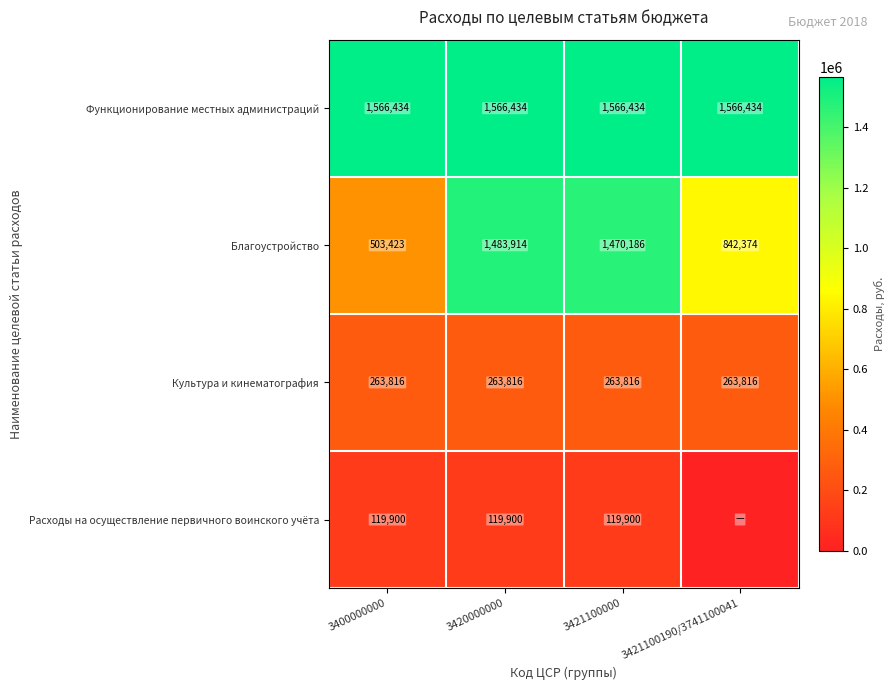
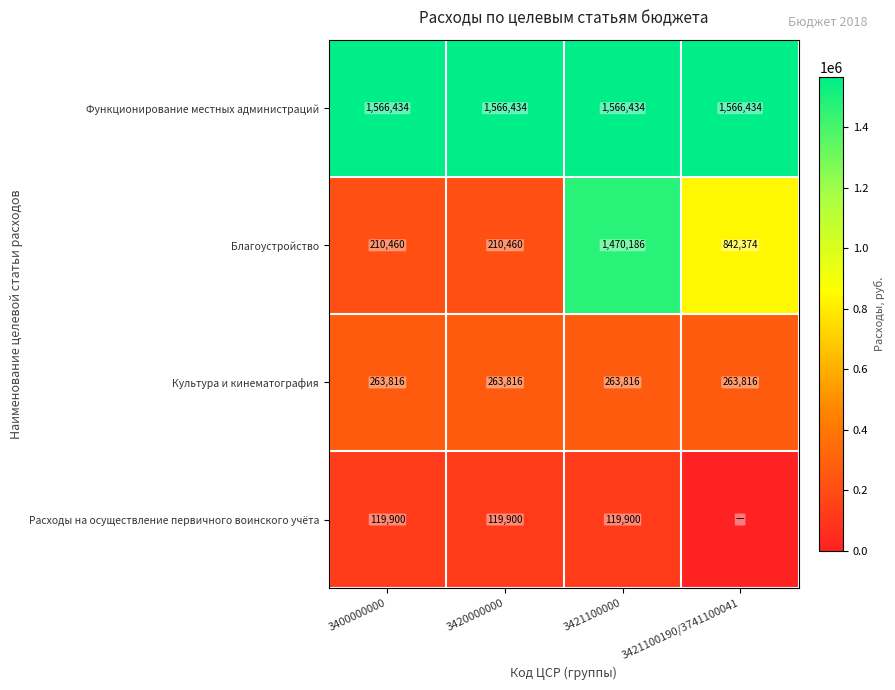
Благоустройство, 3400000000: 503,423 -> 210,460
Благоустройство, 3420000000: 1,483,914 -> 210,460
